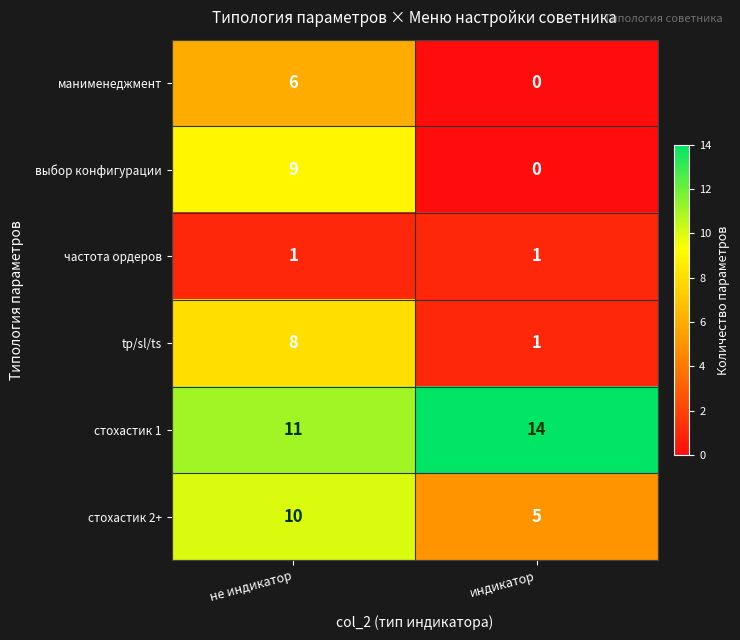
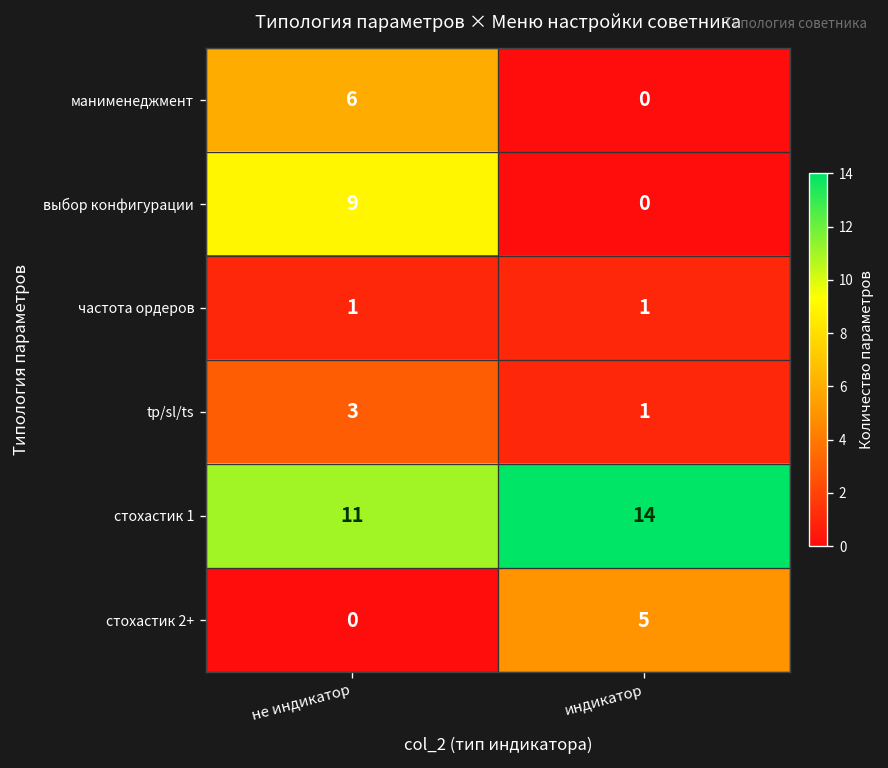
tp/sl/ts, не индикатор: 8 -> 3
стохастик 2+, не индикатор: 10 -> 0
